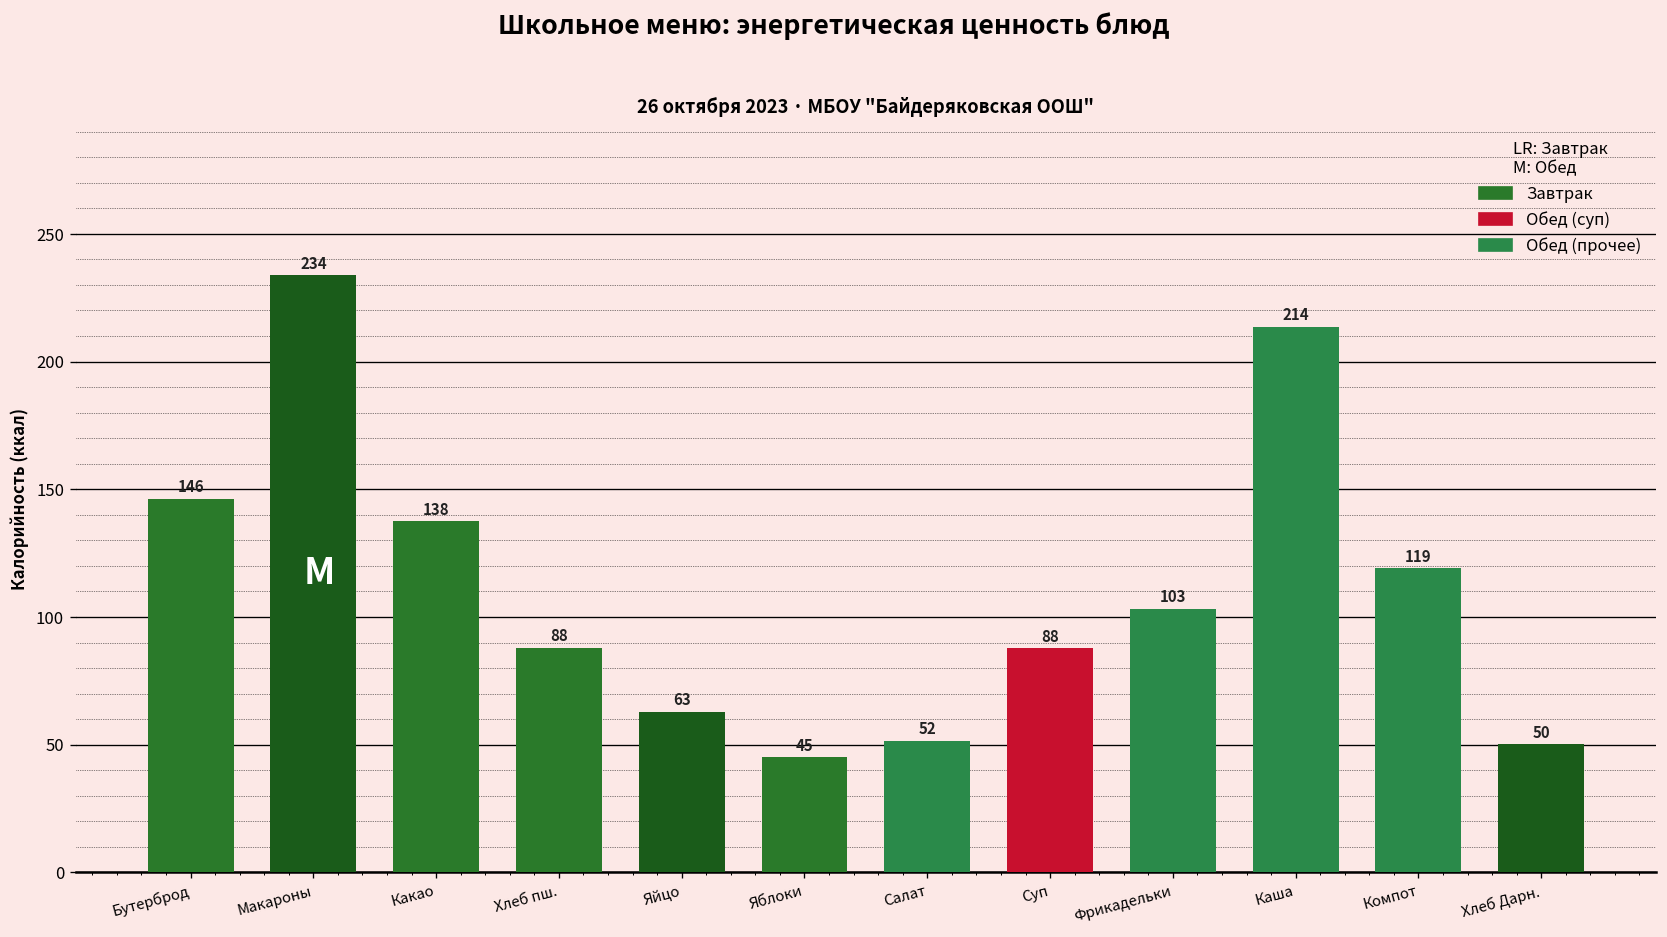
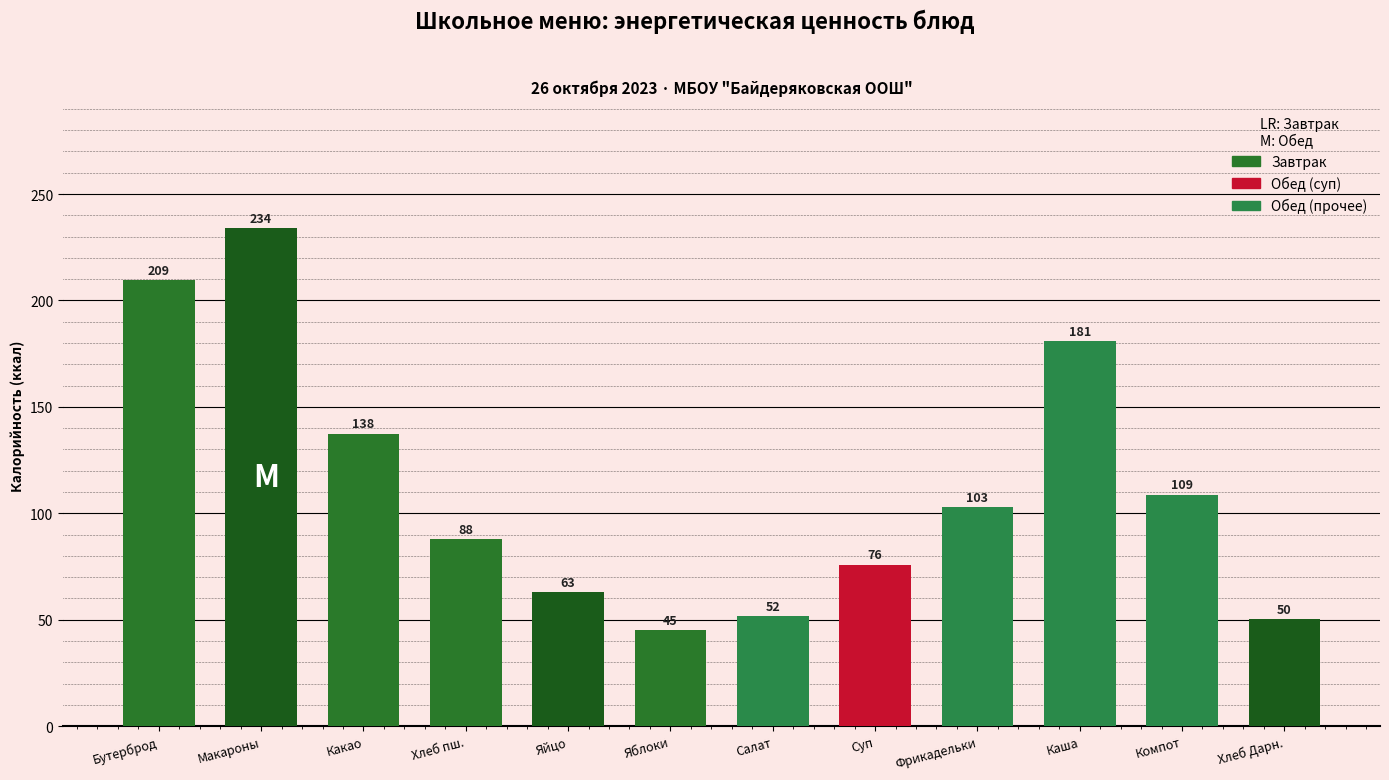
Бутерброд: 146 -> 209
Суп: 88 -> 76
Каша: 214 -> 181
Компот: 119 -> 109
